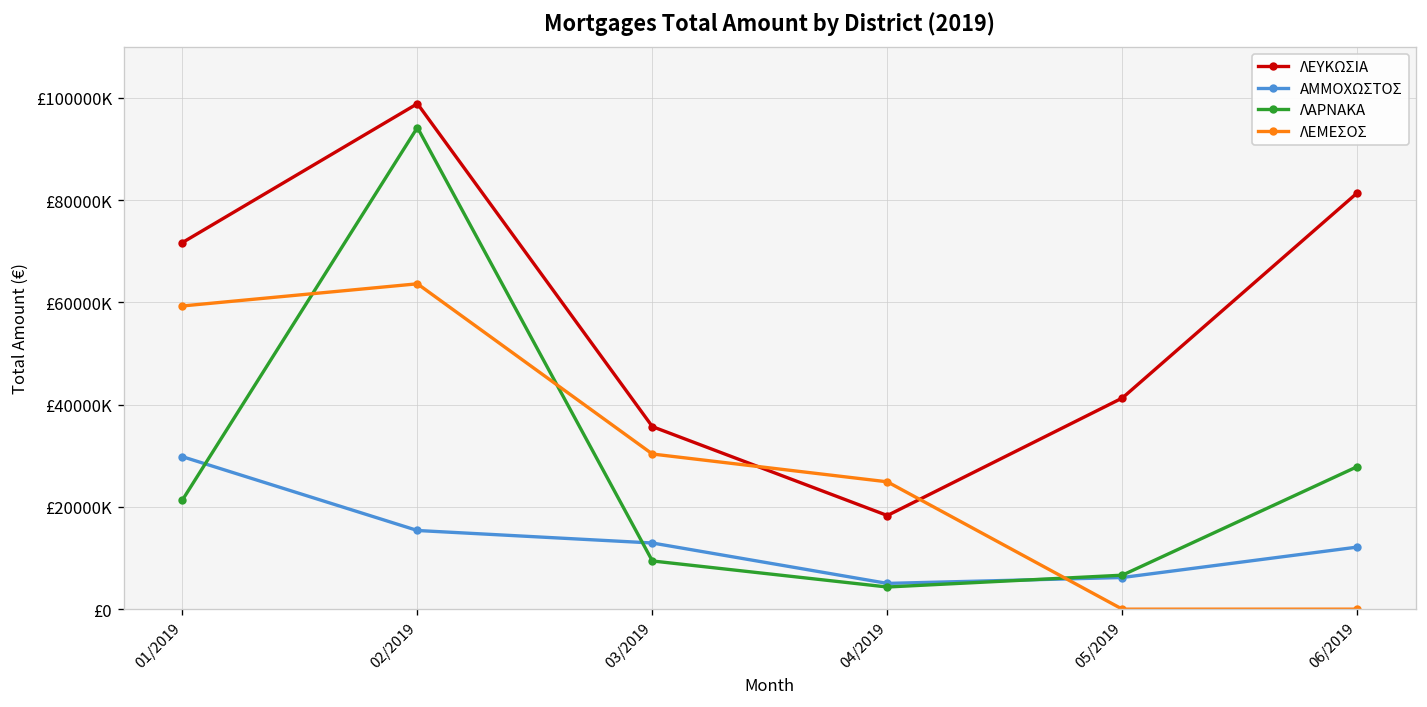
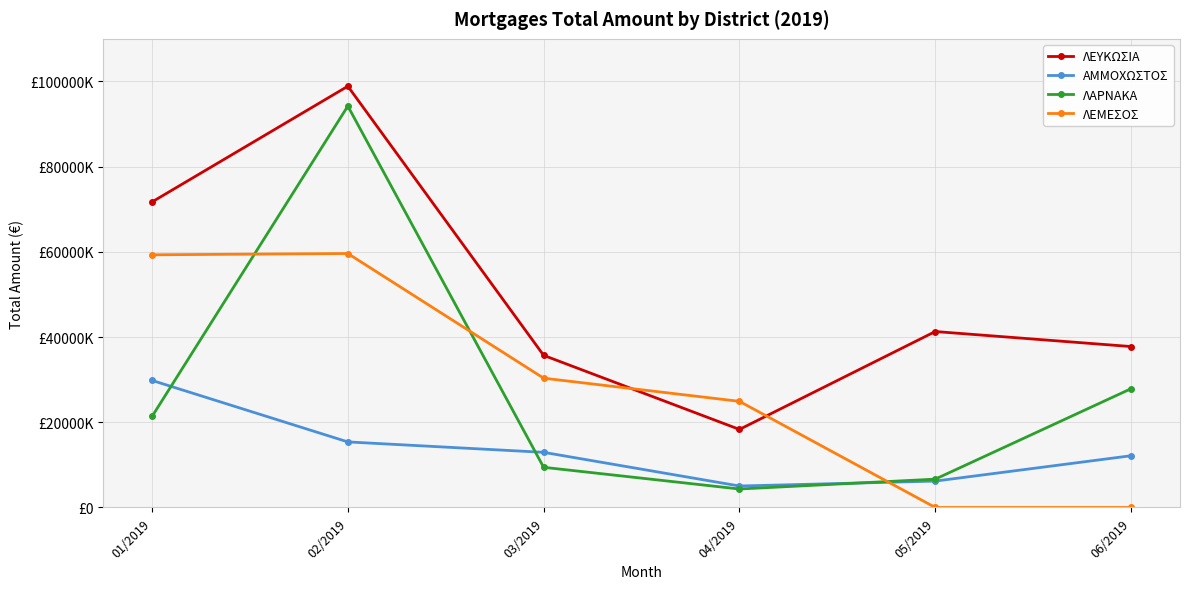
ΛΕΜΕΣΟΣ, 02/2019: £64000000 -> £60000000
ΛΕΥΚΩΣΙΑ, 06/2019: £81000000 -> £38000000
